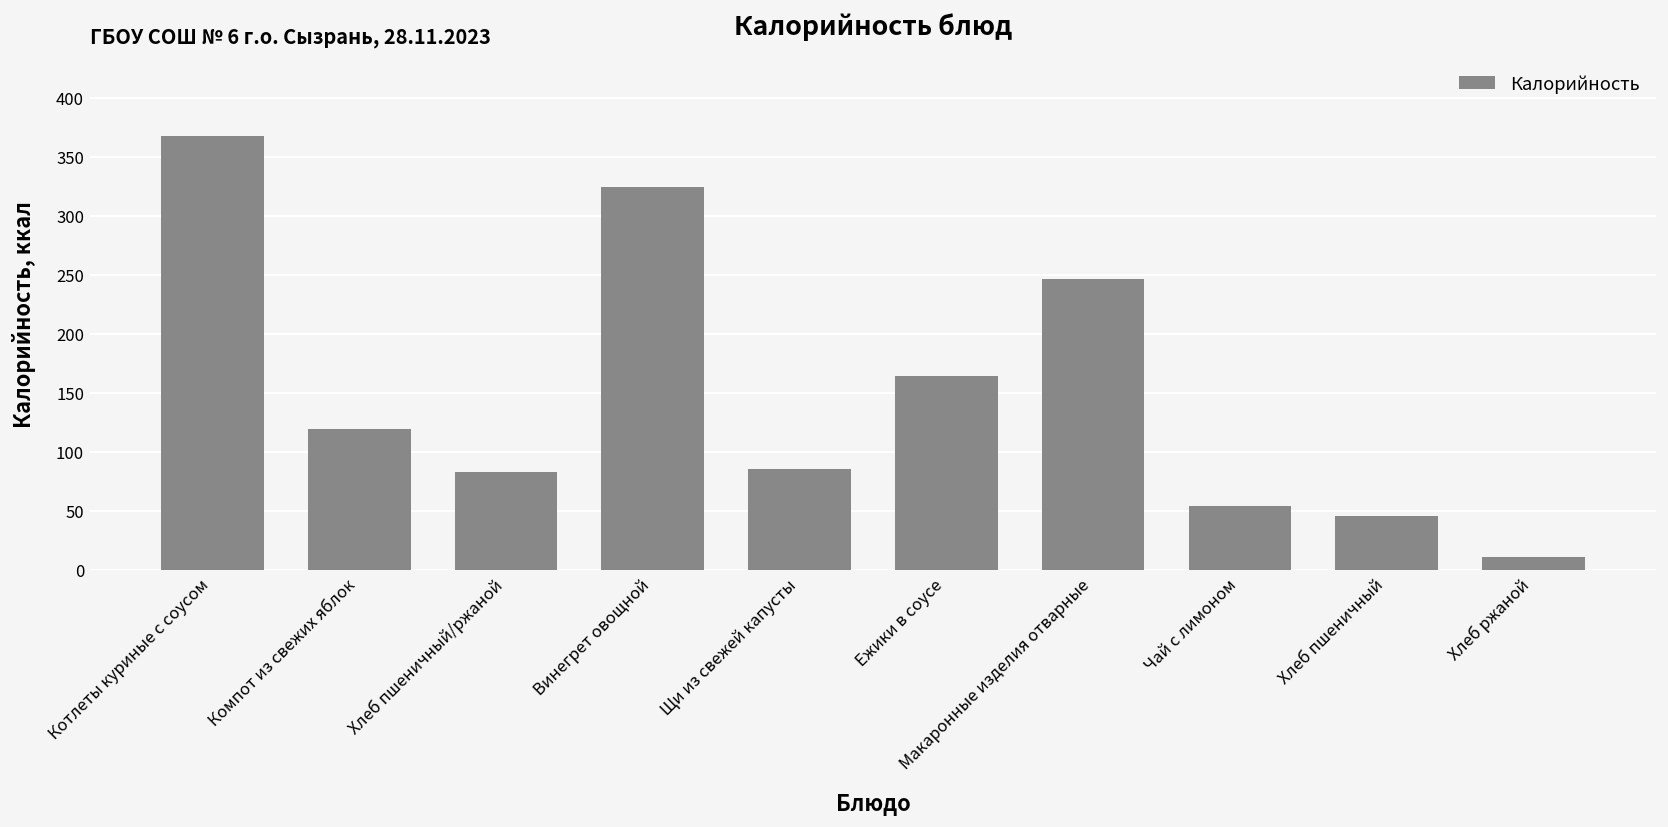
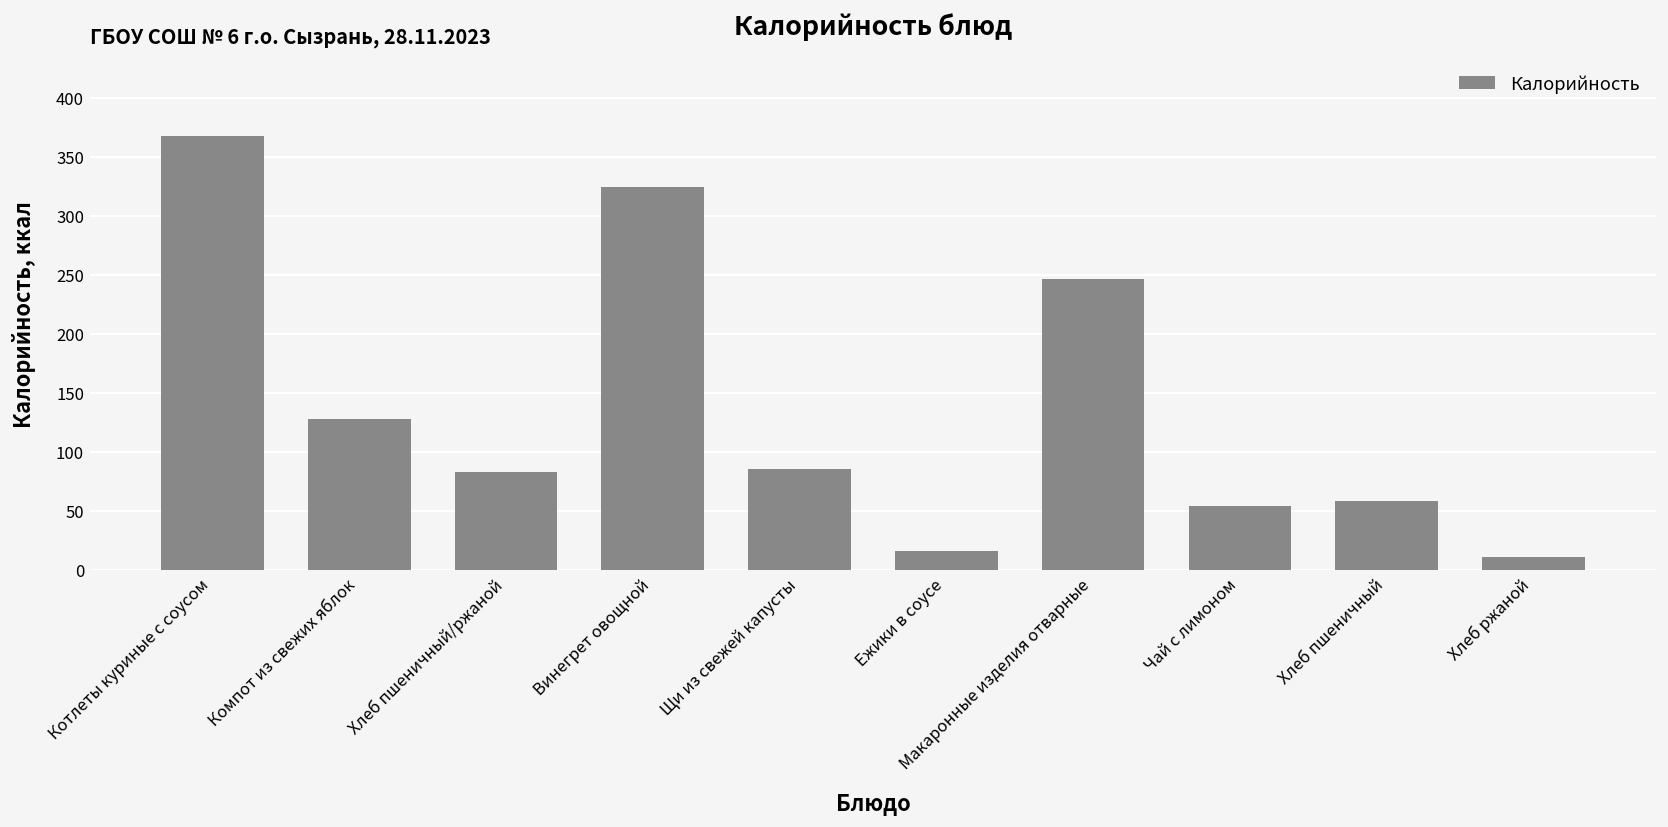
Компот из свежих яблок: 120 -> 130
Ежики в соусе: 160 -> 20
Хлеб пшеничный: 50 -> 60
